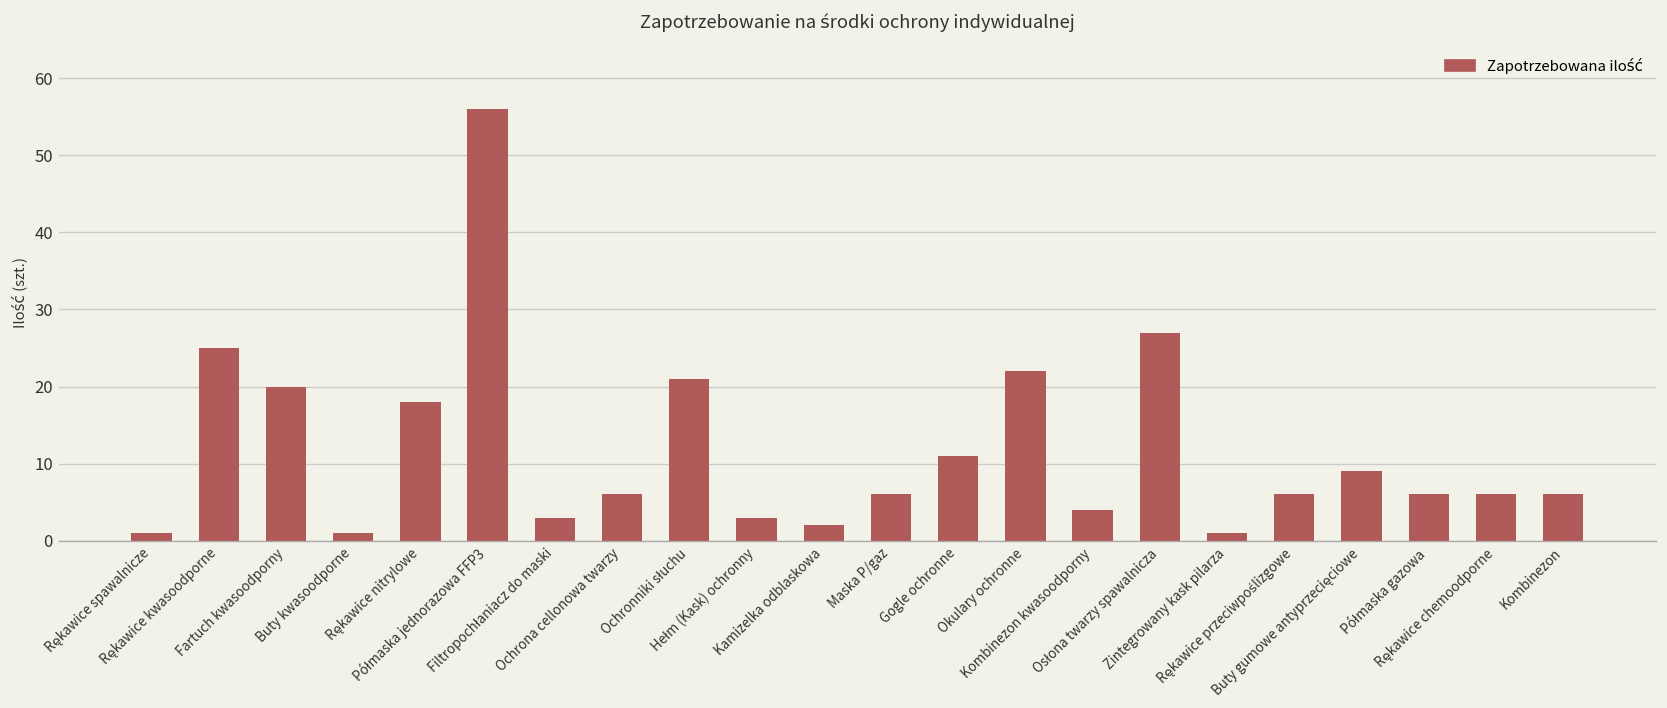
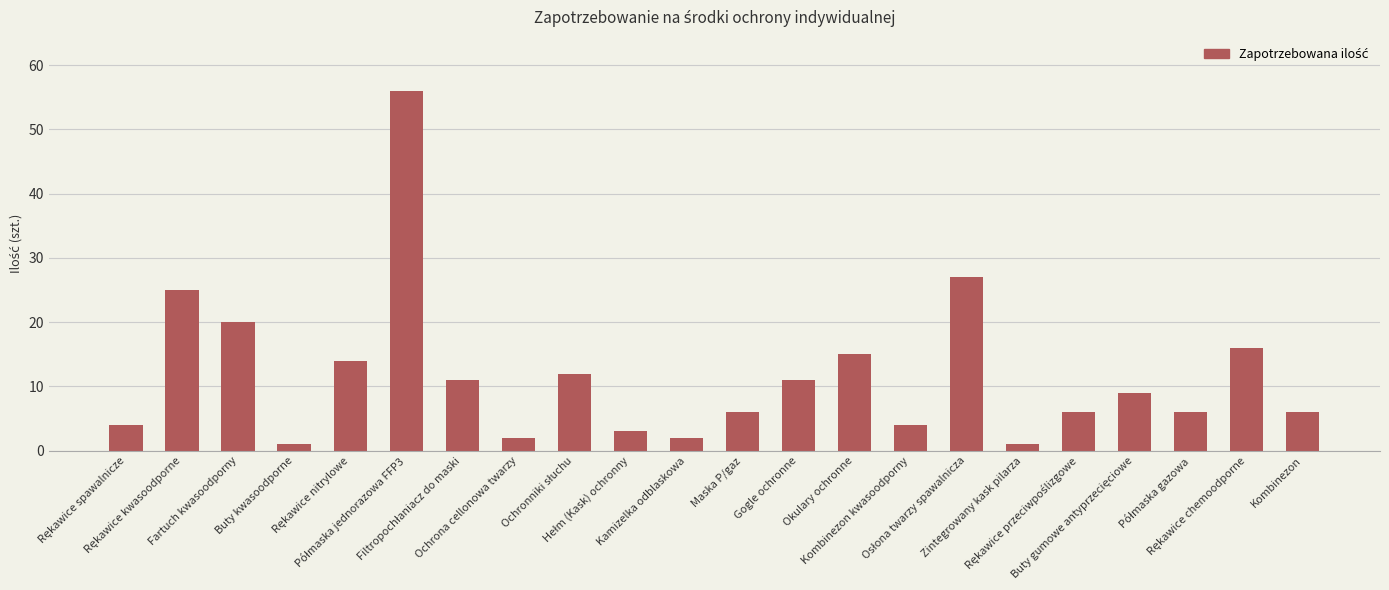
Rękawice spawalnicze: 1 -> 4
Rękawice nitrylowe: 18 -> 14
Filtropochłaniacz do maski: 3 -> 11
Ochrona cellonowa twarzy: 6 -> 2
Ochronniki słuchu: 21 -> 12
Okulary ochronne: 22 -> 15
Rękawice chemoodporne: 6 -> 16
